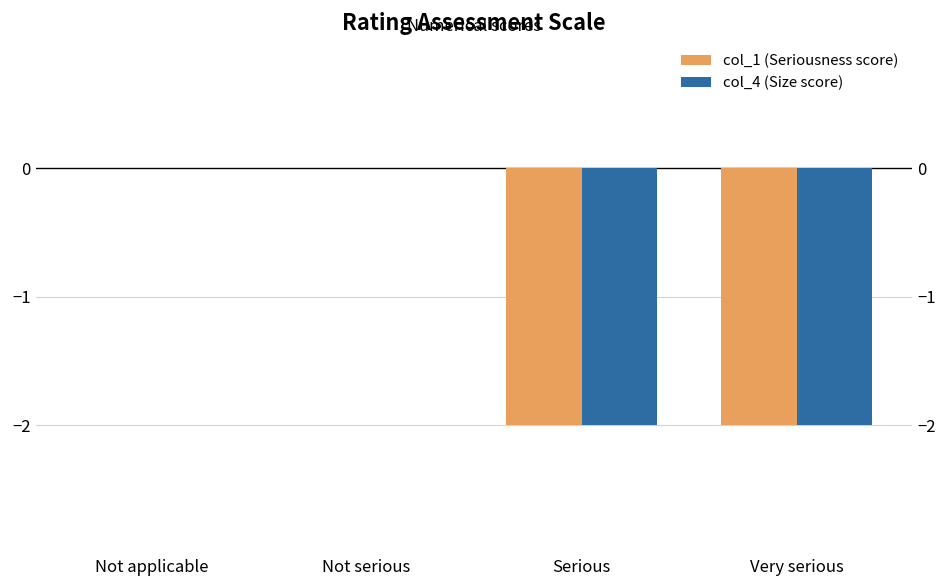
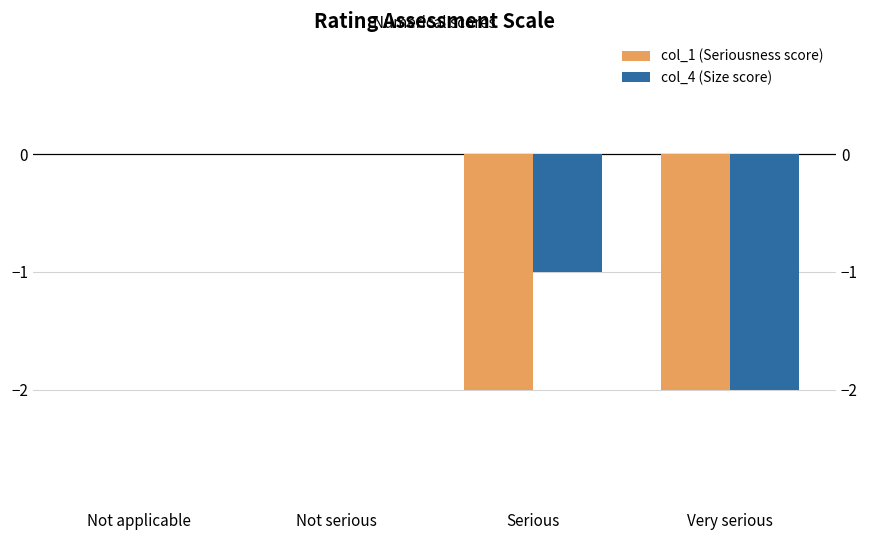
col_4 (Size score), Serious: -2 -> -1
